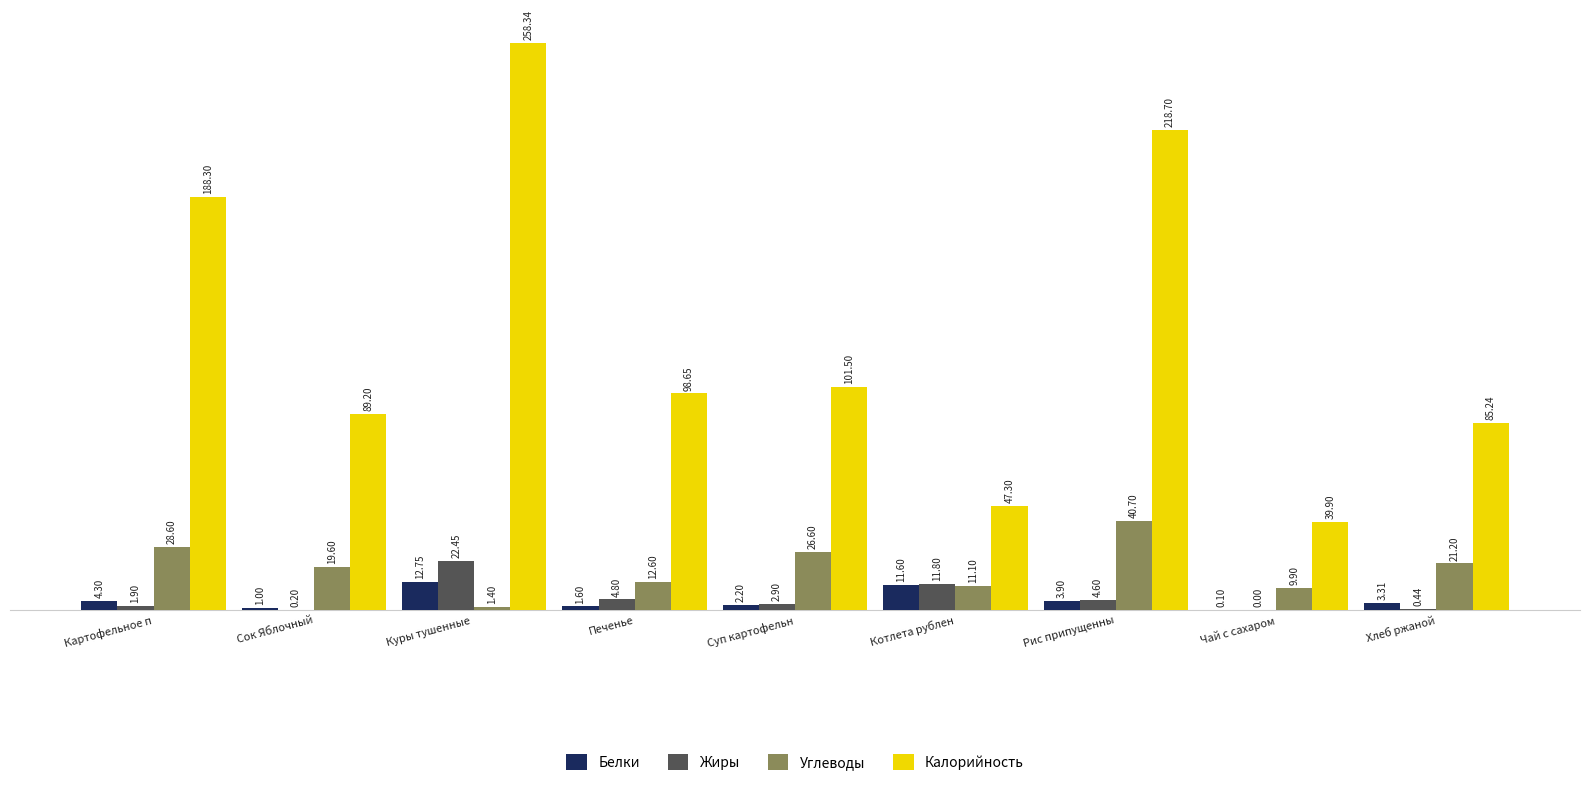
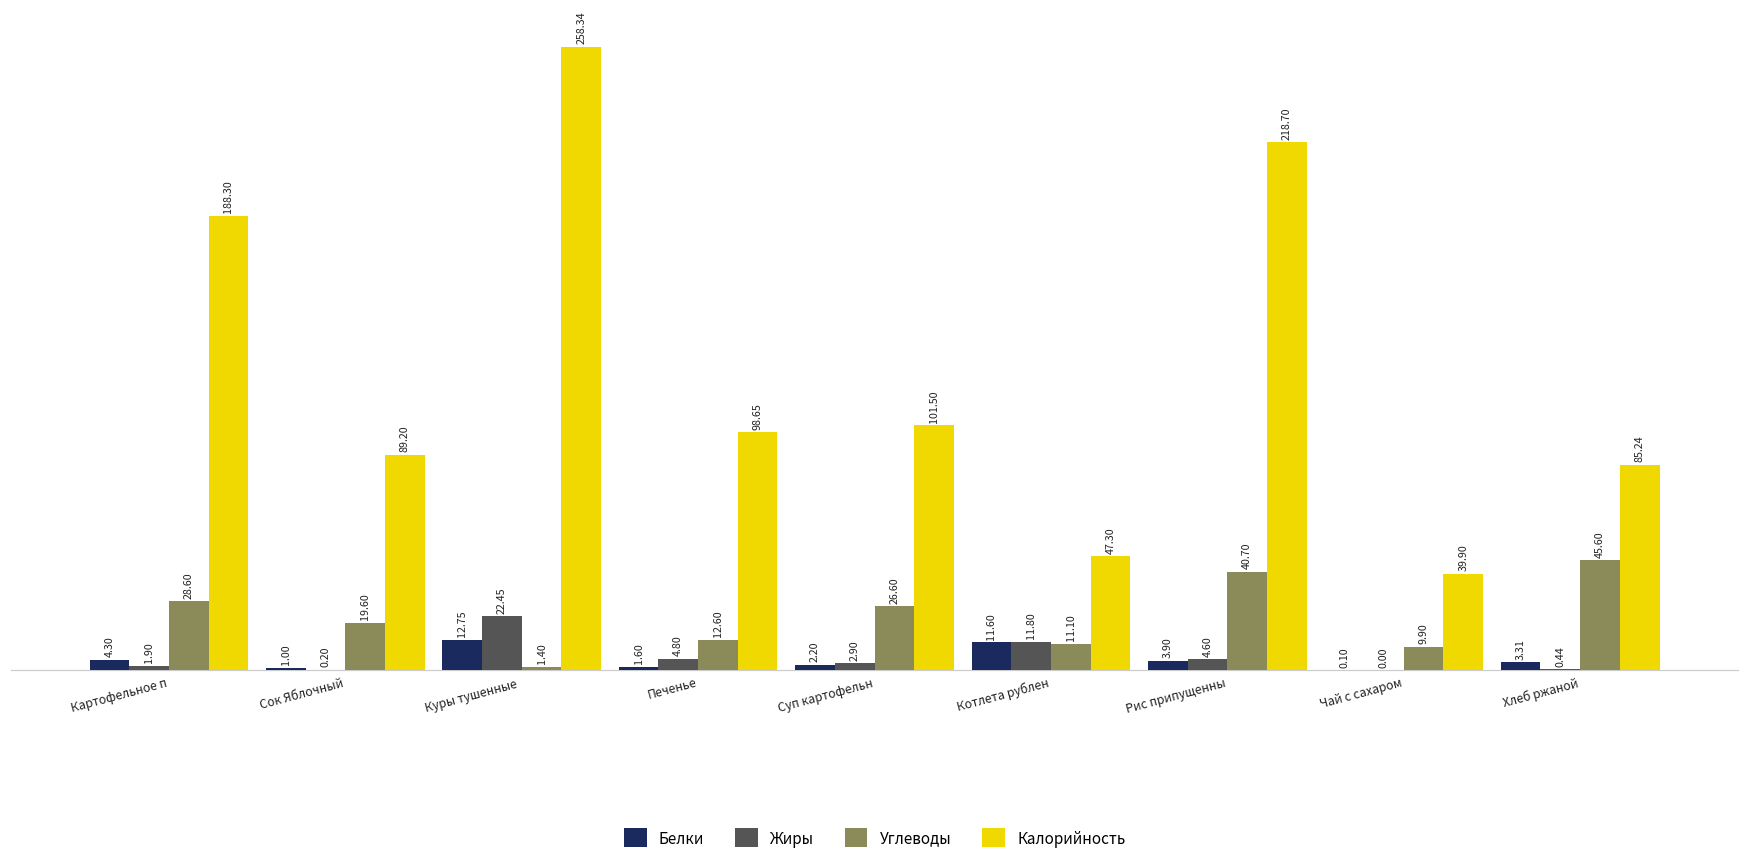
Углеводы, Хлеб ржаной: 21.20 -> 45.60
